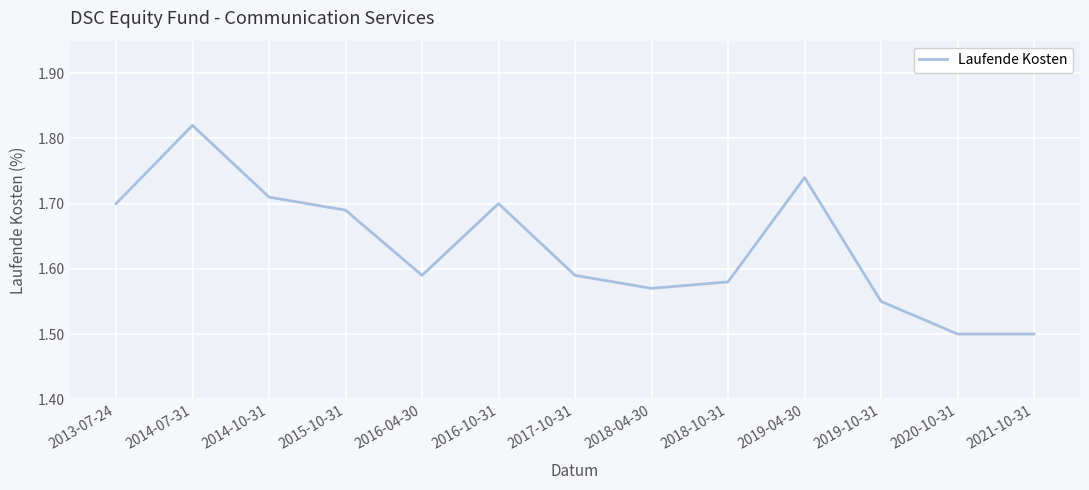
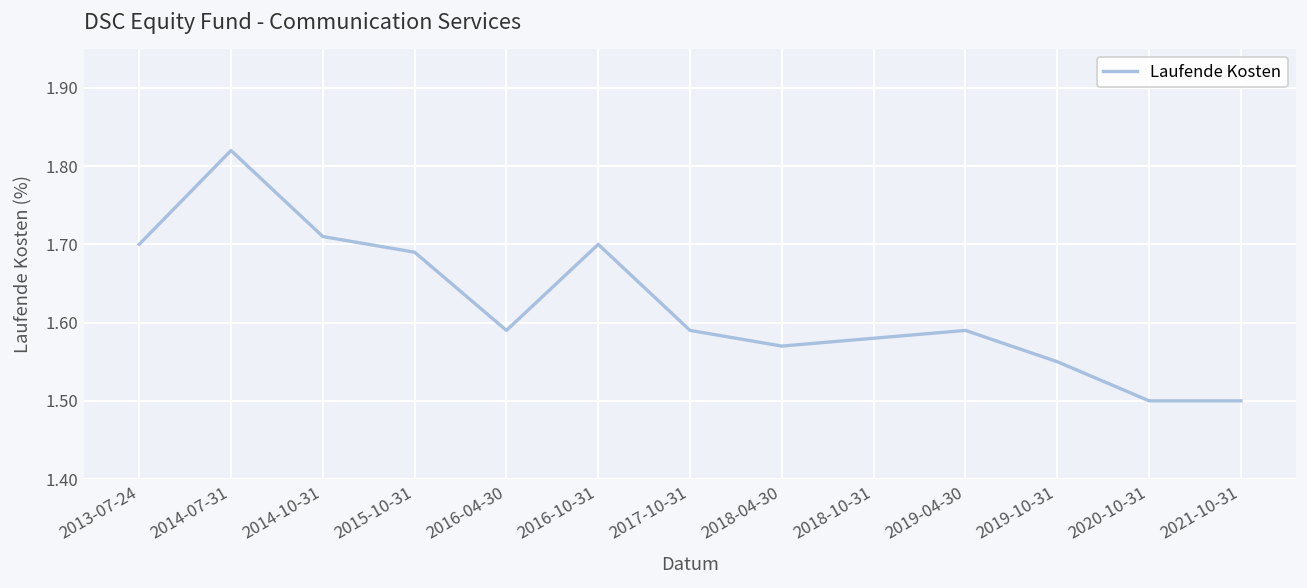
2019-04-30: 1.74 -> 1.59
